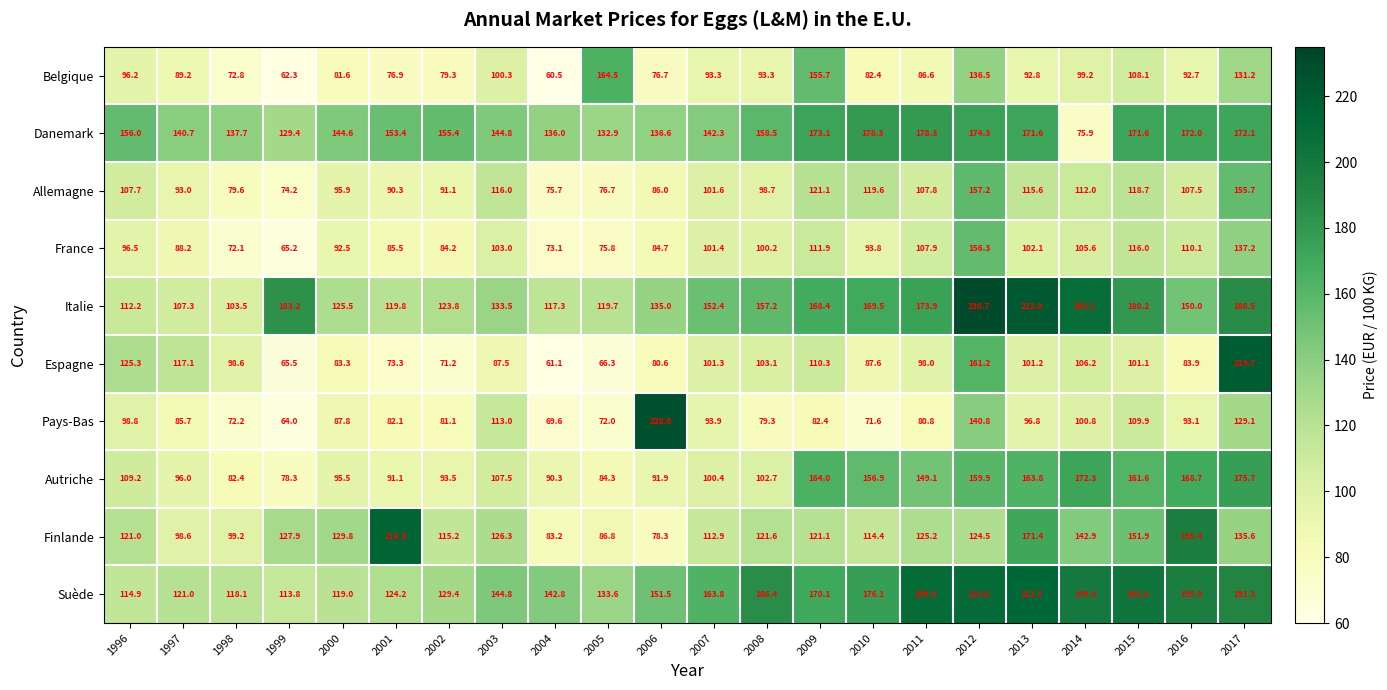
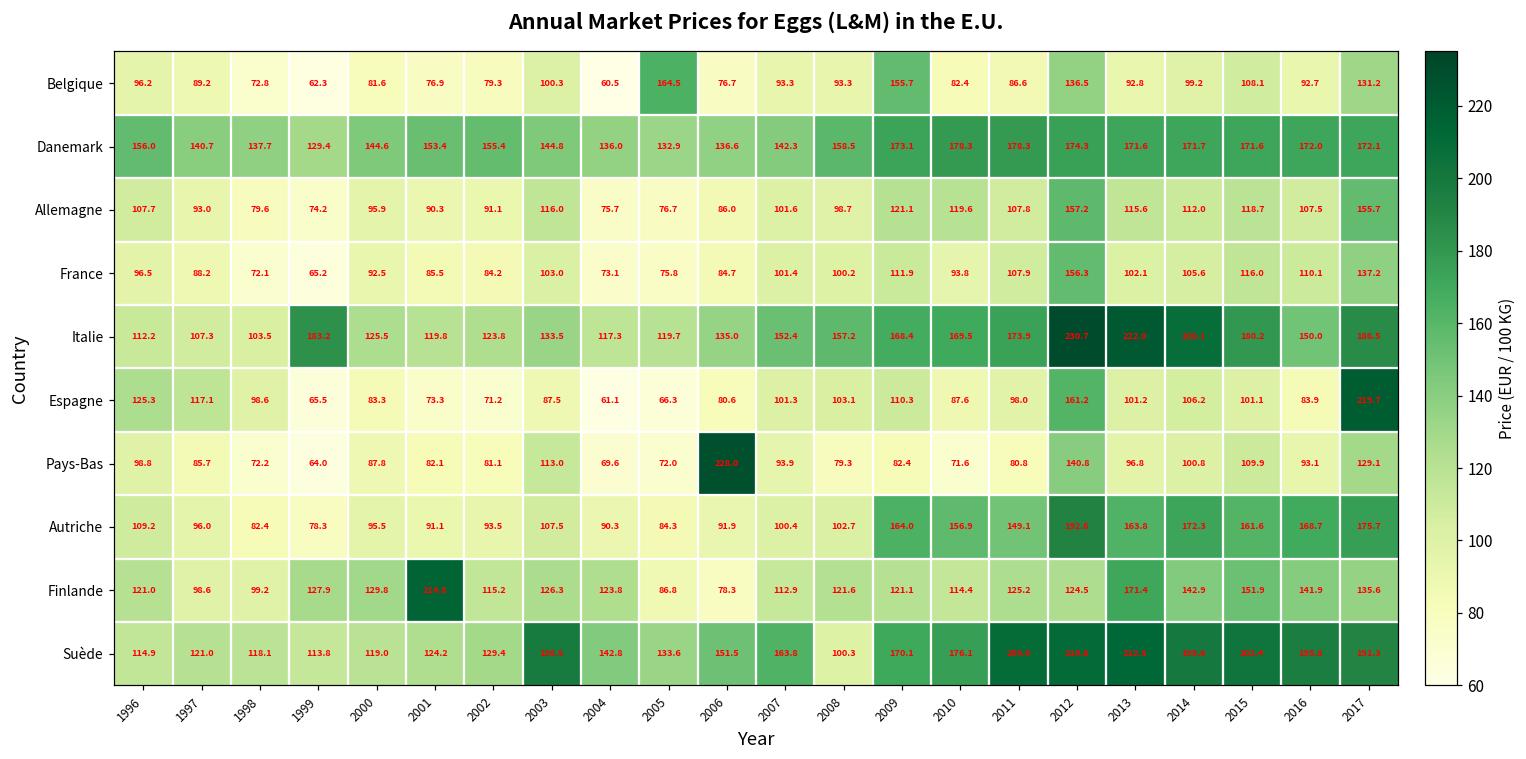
Danemark, 2014: 75.9 -> 171.7
Autriche, 2012: 159.9 -> 192.6
Finlande, 2004: 83.2 -> 123.8
Finlande, 2016: 195.4 -> 141.9
Suède, 2003: 144.8 -> 198.5
Suède, 2008: 186.4 -> 100.3
